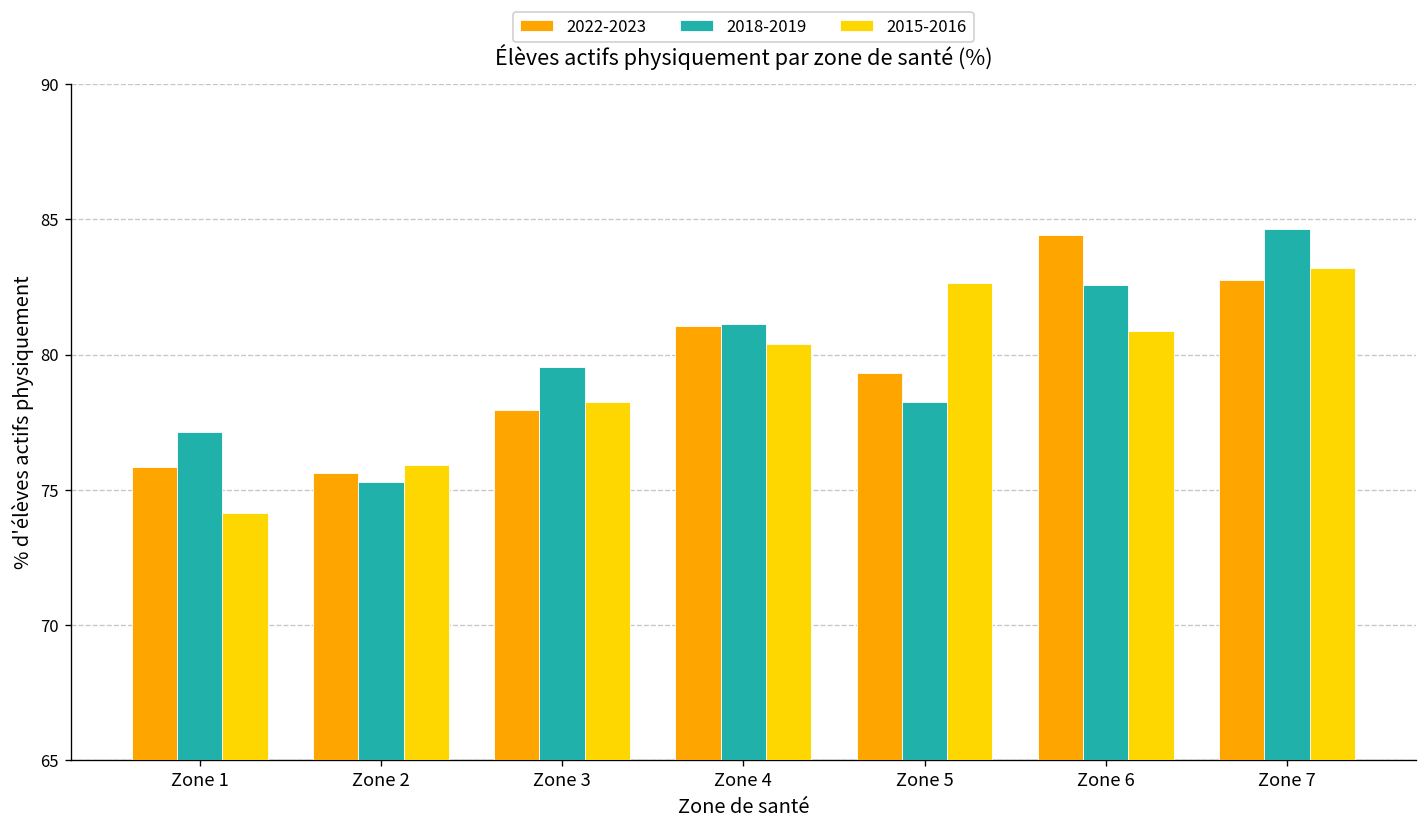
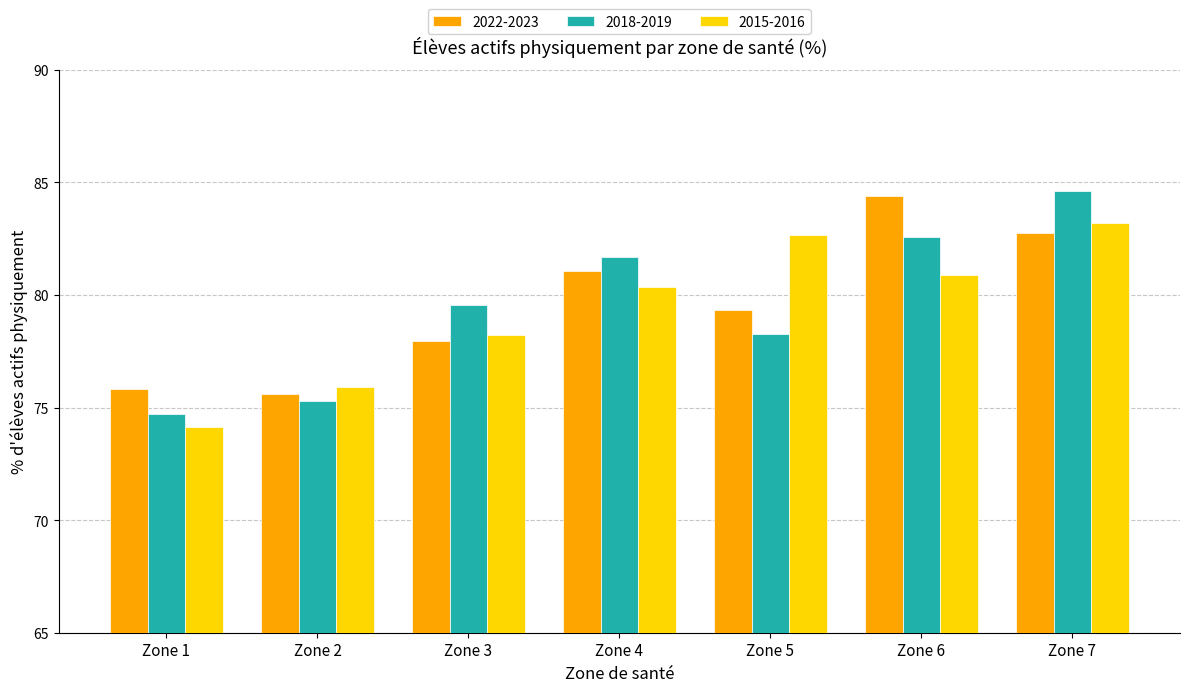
2018-2019, Zone 1: 77.1 -> 74.7
2018-2019, Zone 4: 81.1 -> 81.7
